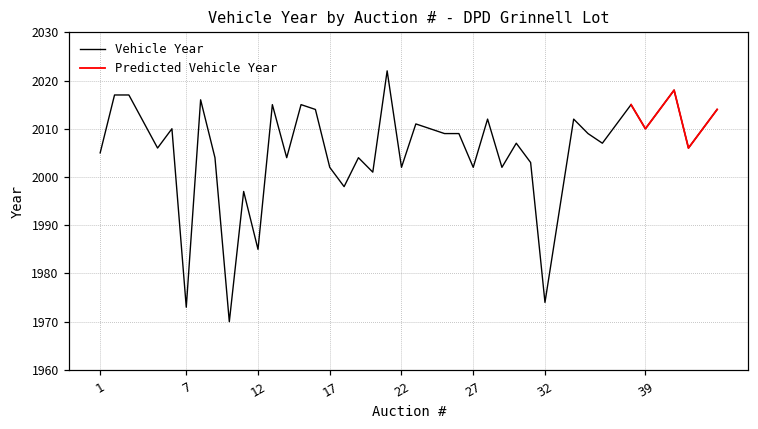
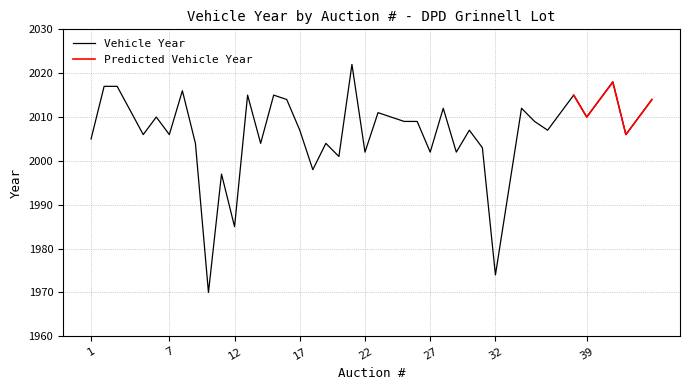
Vehicle Year, 7: 1973 -> 2006
Vehicle Year, 17: 2002 -> 2007
